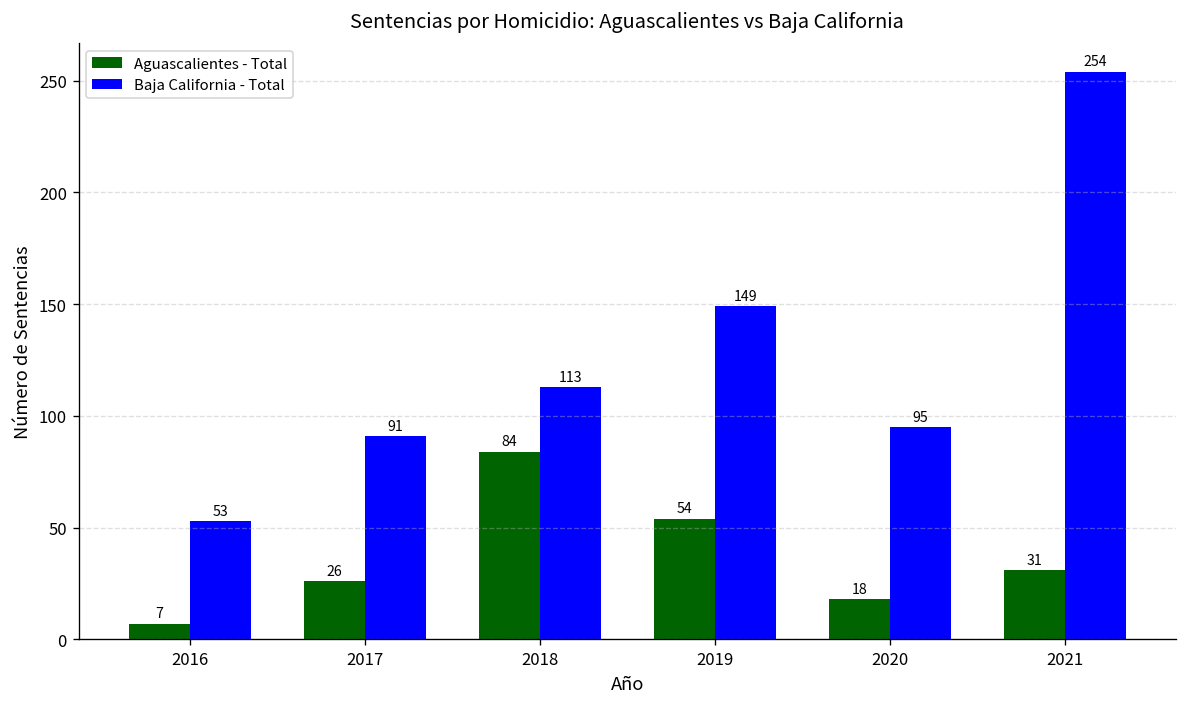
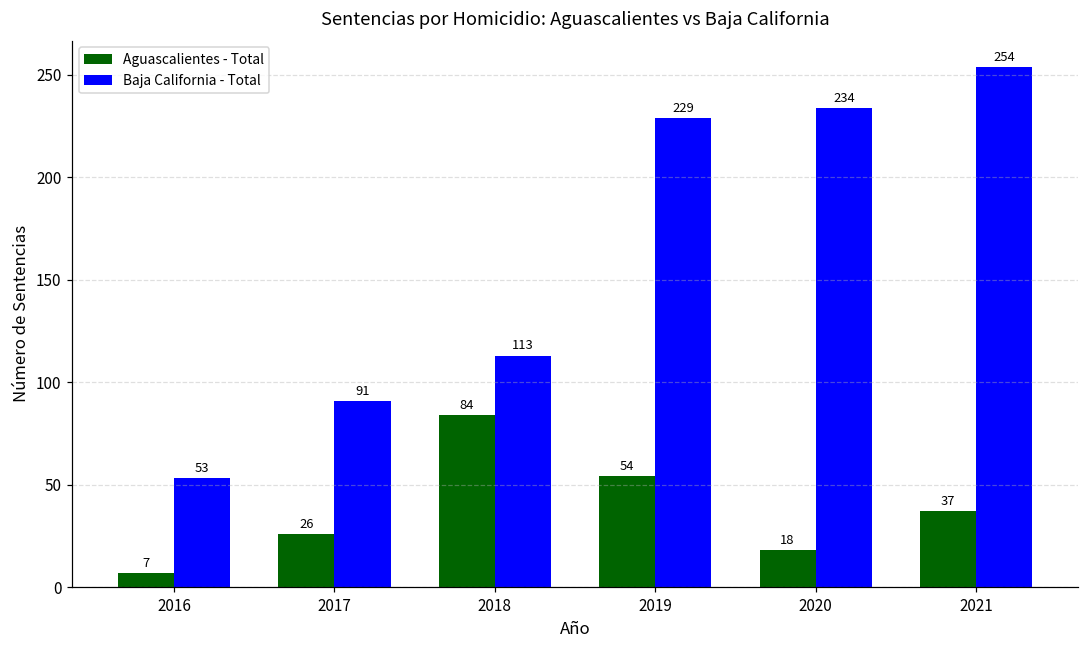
Baja California - Total, 2019: 149 -> 229
Baja California - Total, 2020: 95 -> 234
Aguascalientes - Total, 2021: 31 -> 37
